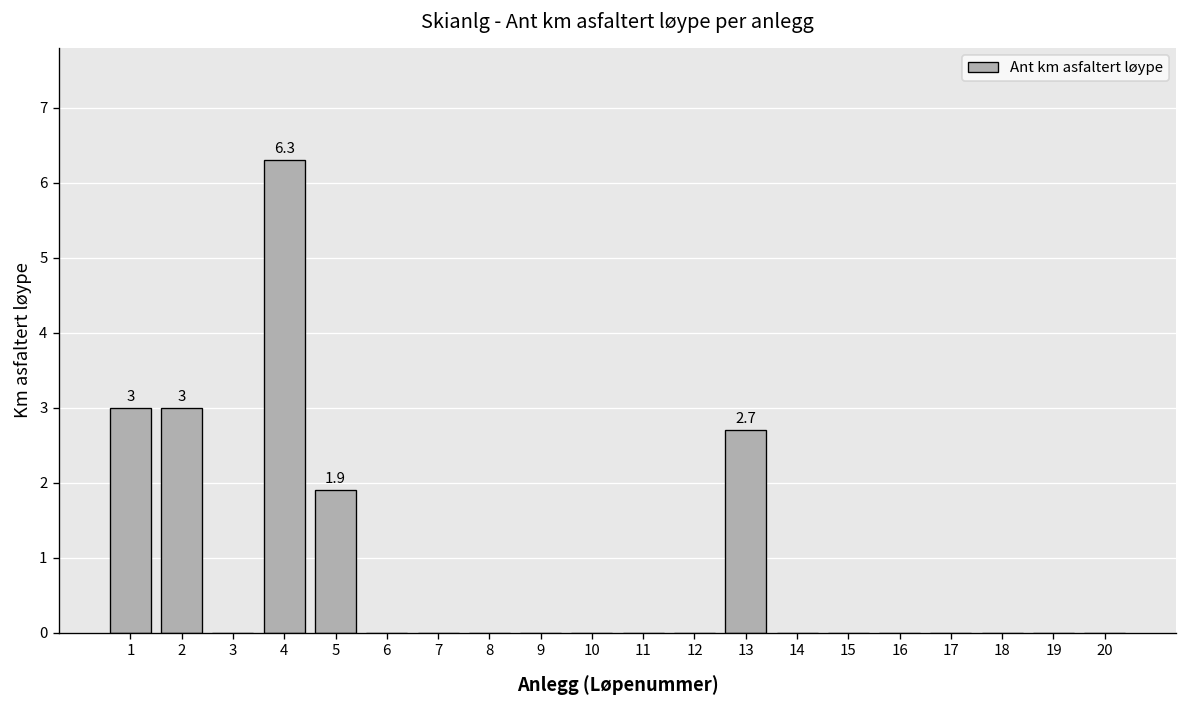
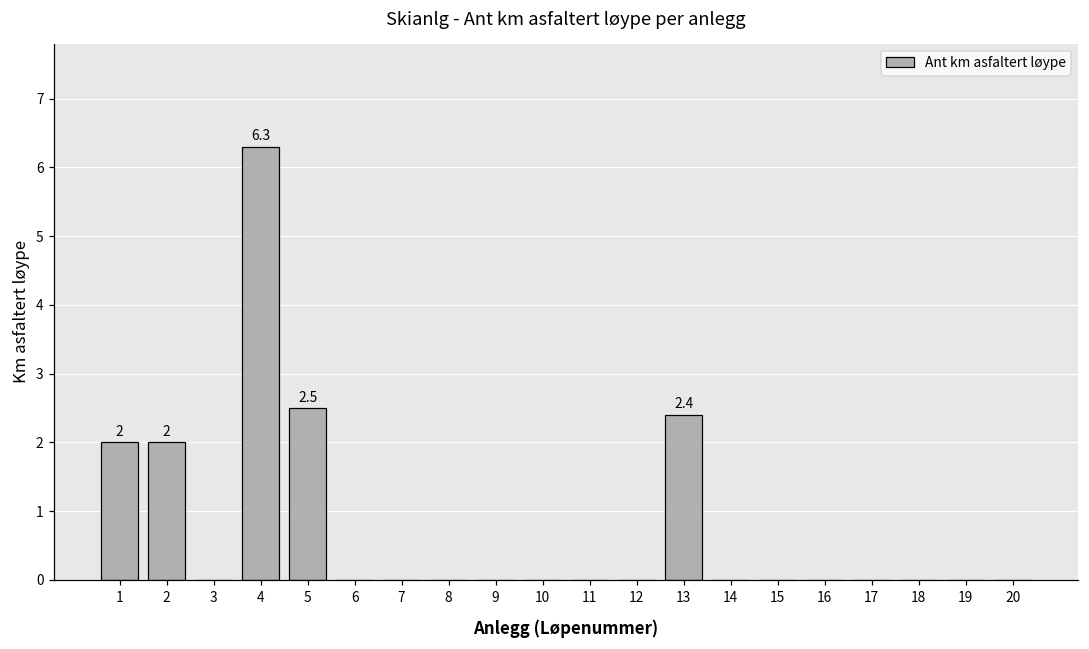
1: 3 -> 2
2: 3 -> 2
5: 1.9 -> 2.5
13: 2.7 -> 2.4
